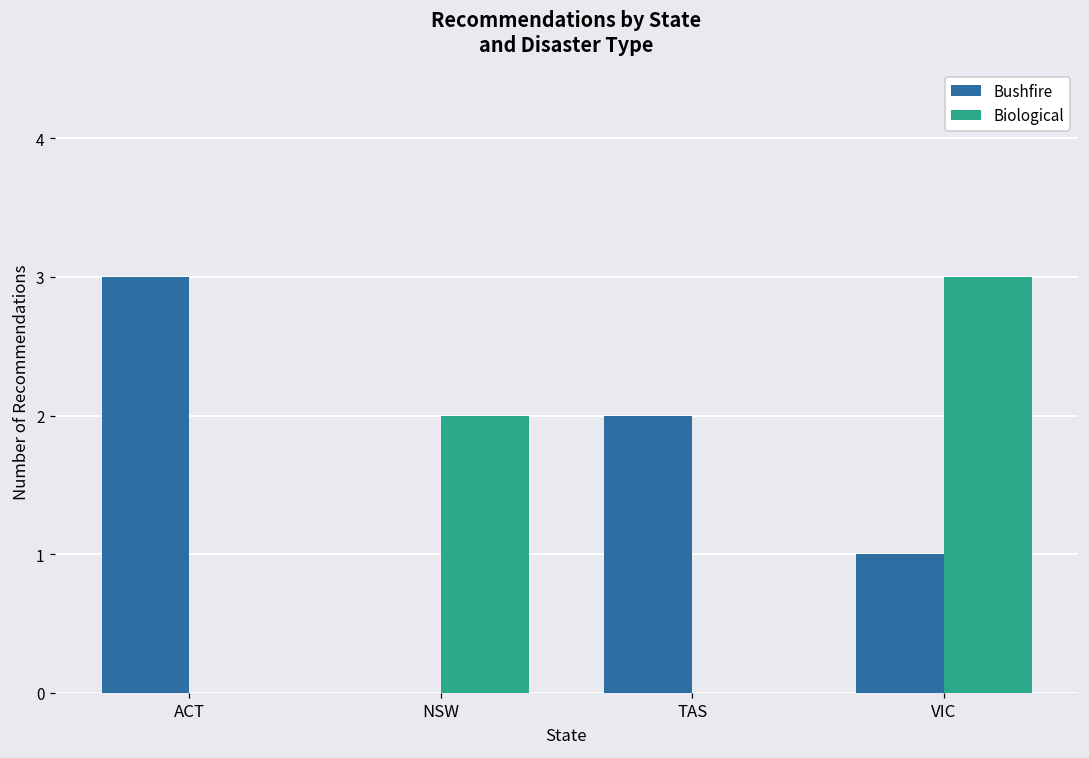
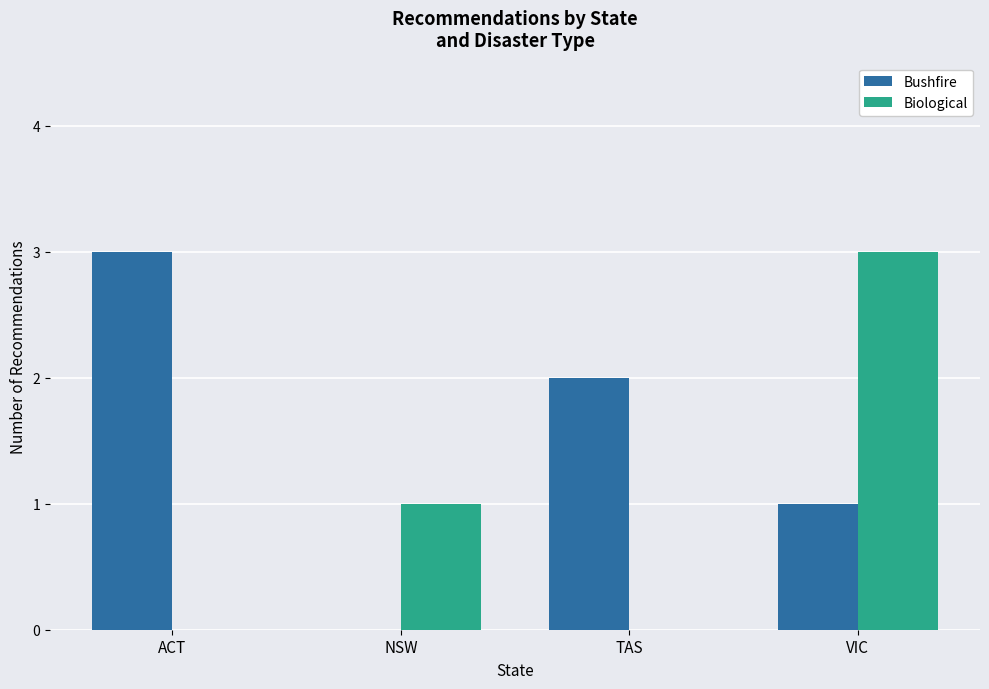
Biological, NSW: 2 -> 1
